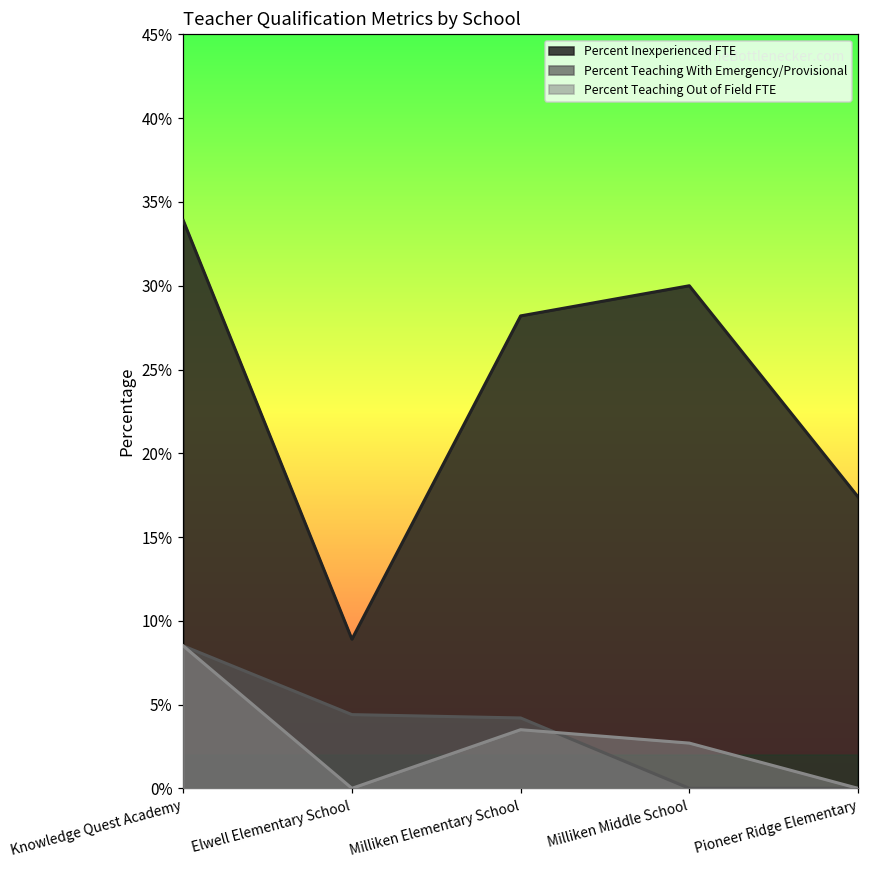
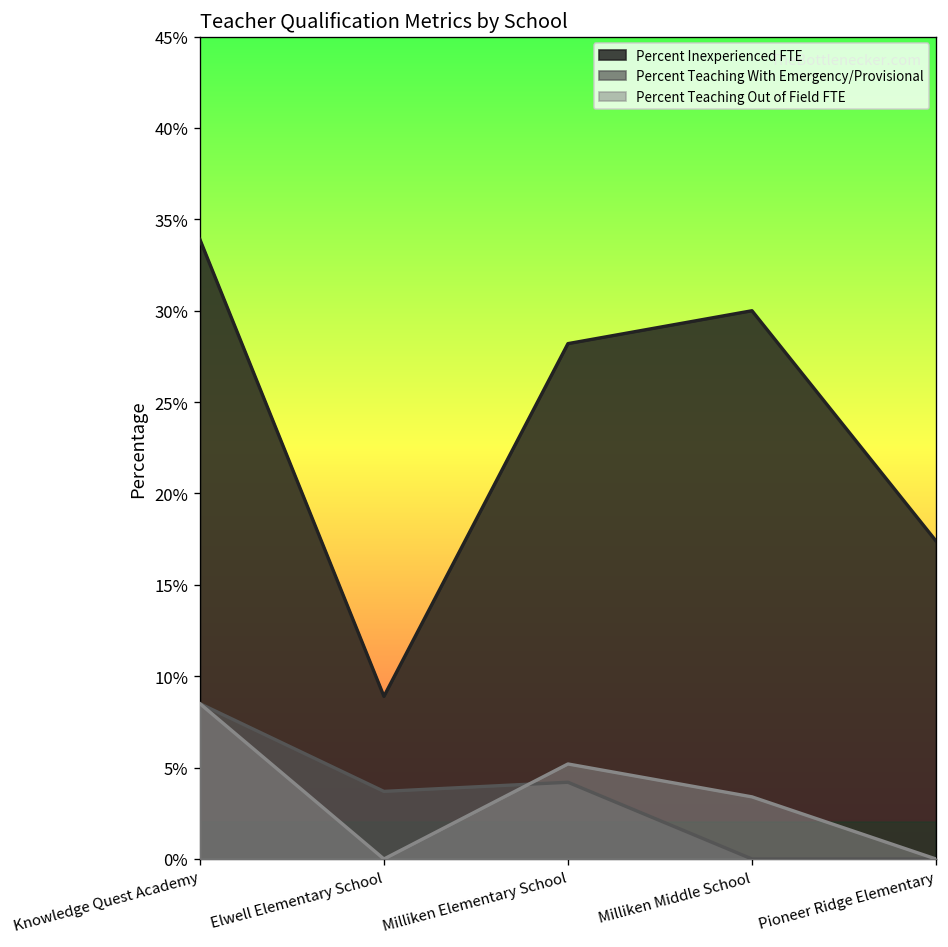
Percent Teaching With Emergency/Provisional, Elwell Elementary School: 4.4% -> 3.7%
Percent Teaching Out of Field FTE, Milliken Elementary School: 3.5% -> 5.2%
Percent Teaching Out of Field FTE, Milliken Middle School: 2.7% -> 3.4%
